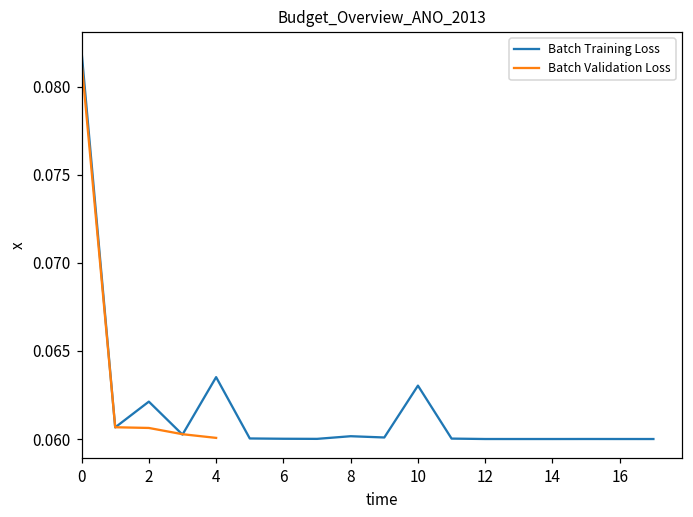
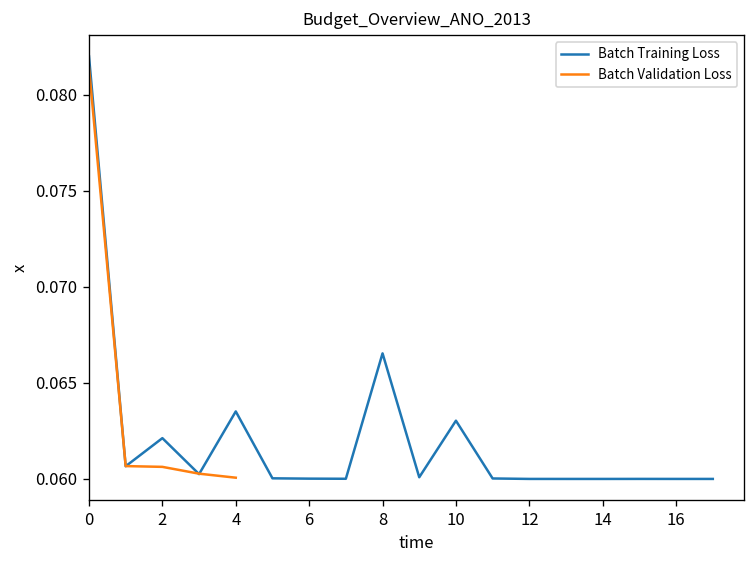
Batch Training Loss, 8: 0.0602 -> 0.0665
